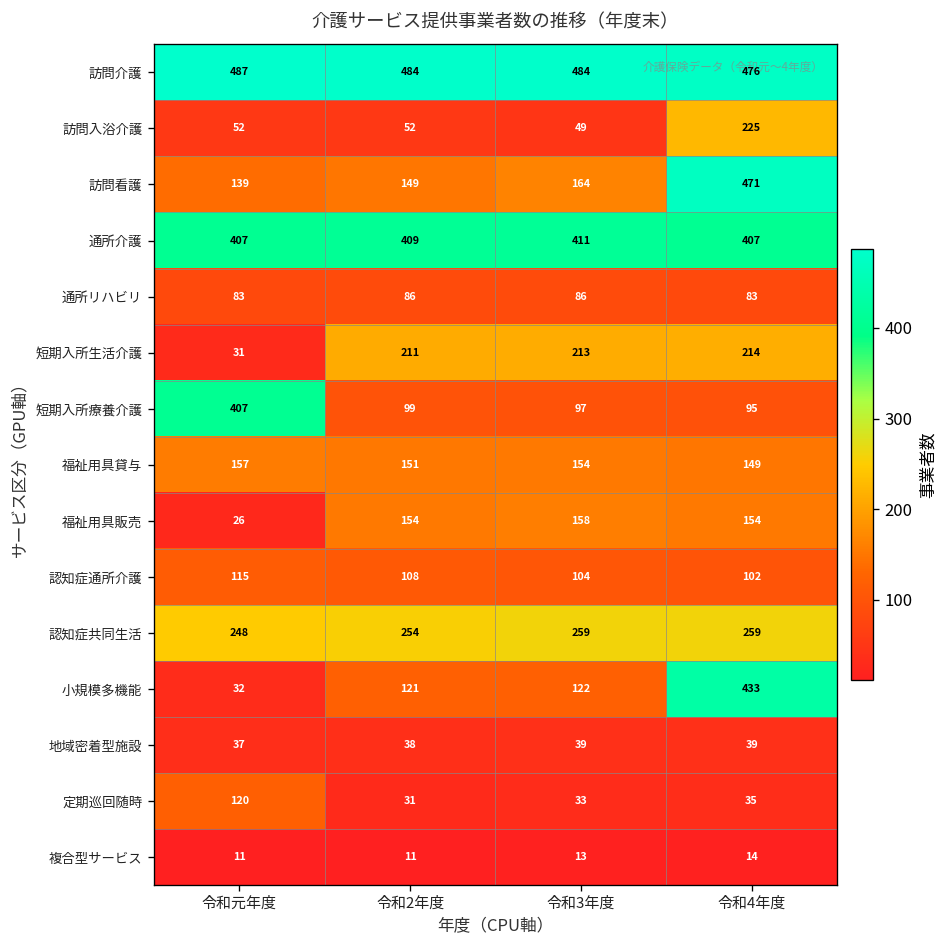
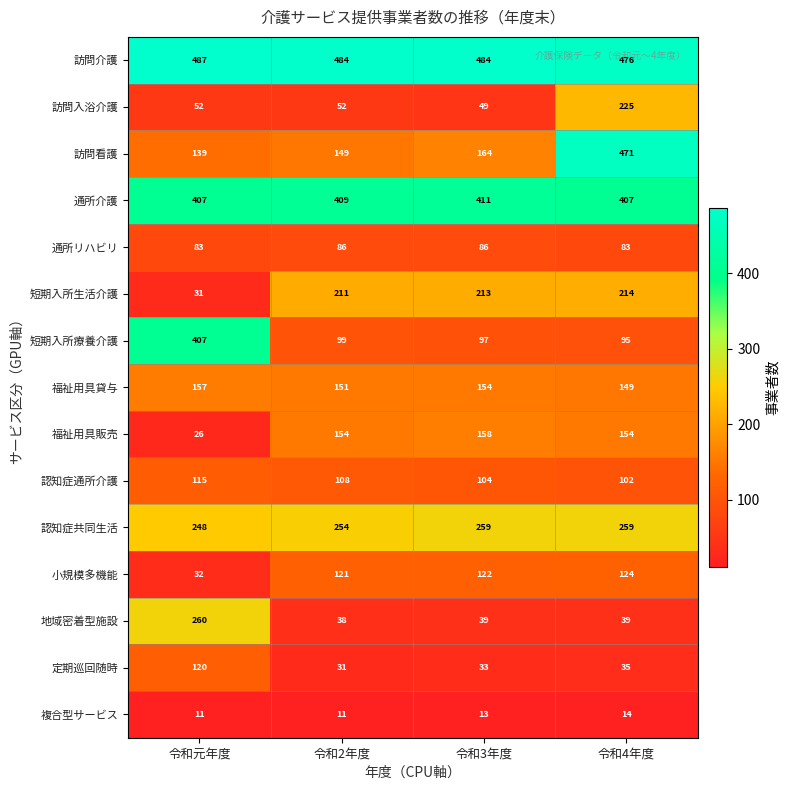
小規模多機能, 令和4年度: 433 -> 124
地域密着型施設, 令和元年度: 37 -> 260
